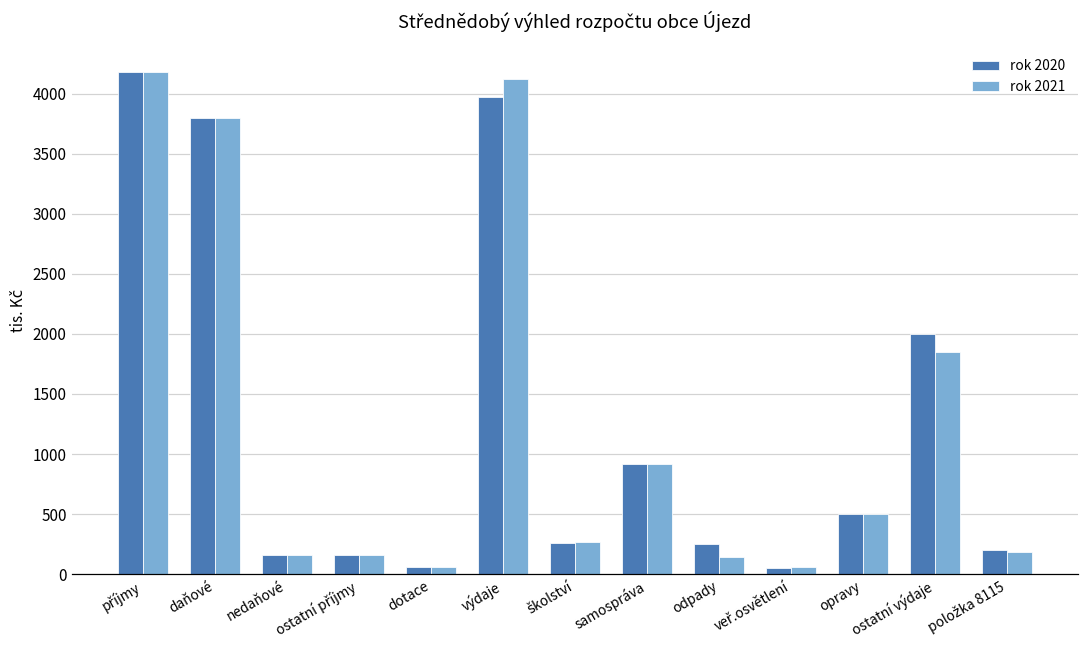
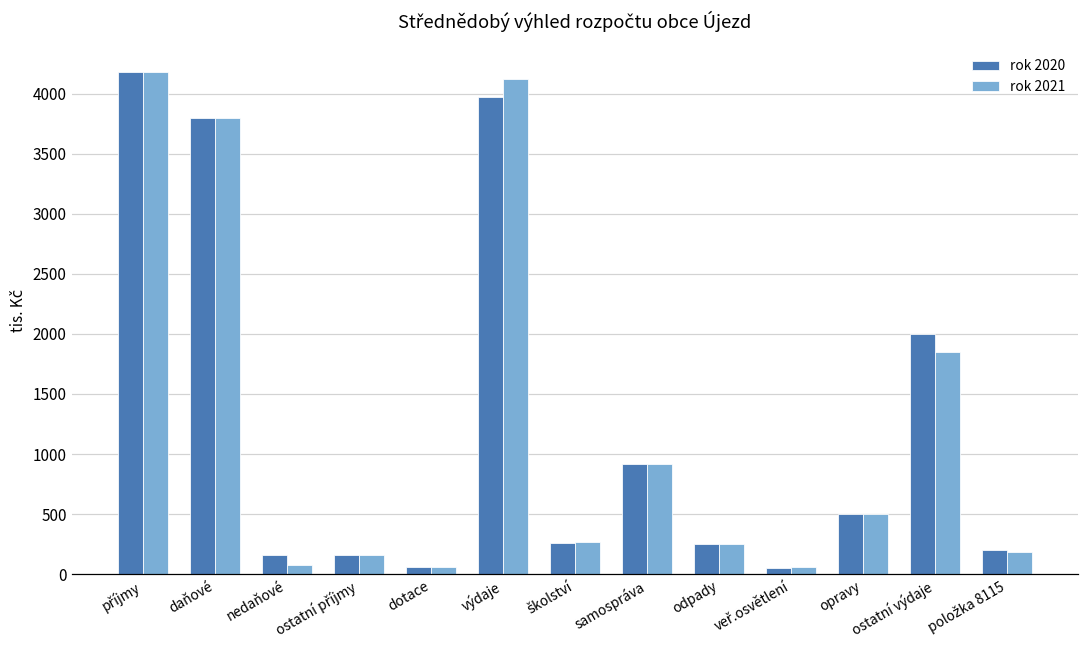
rok 2021, nedaňové: 160 -> 80
rok 2021, odpady: 140 -> 250
